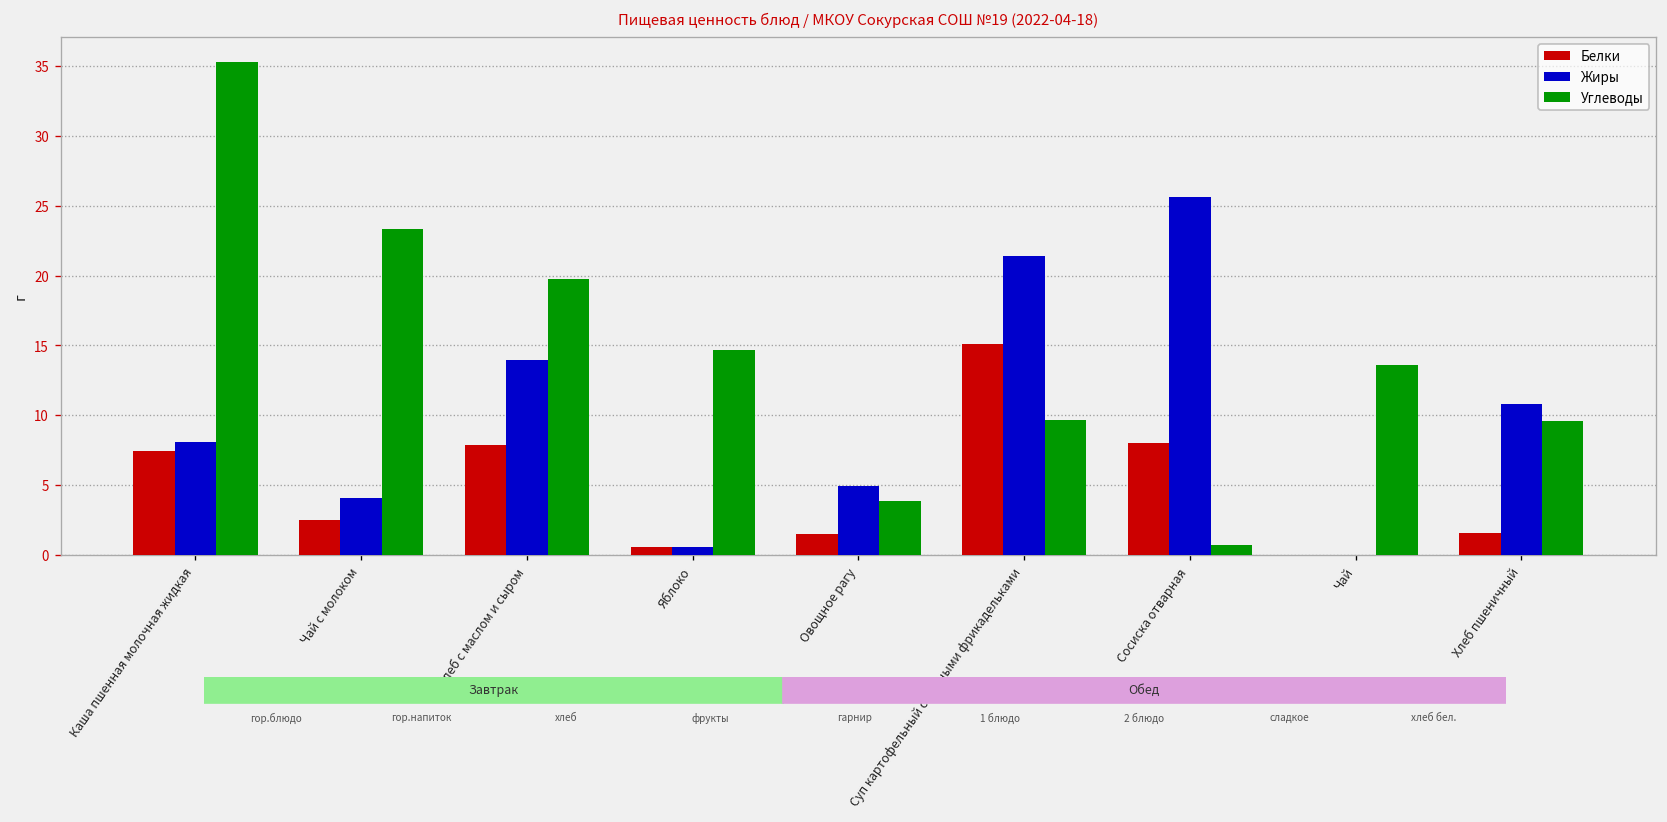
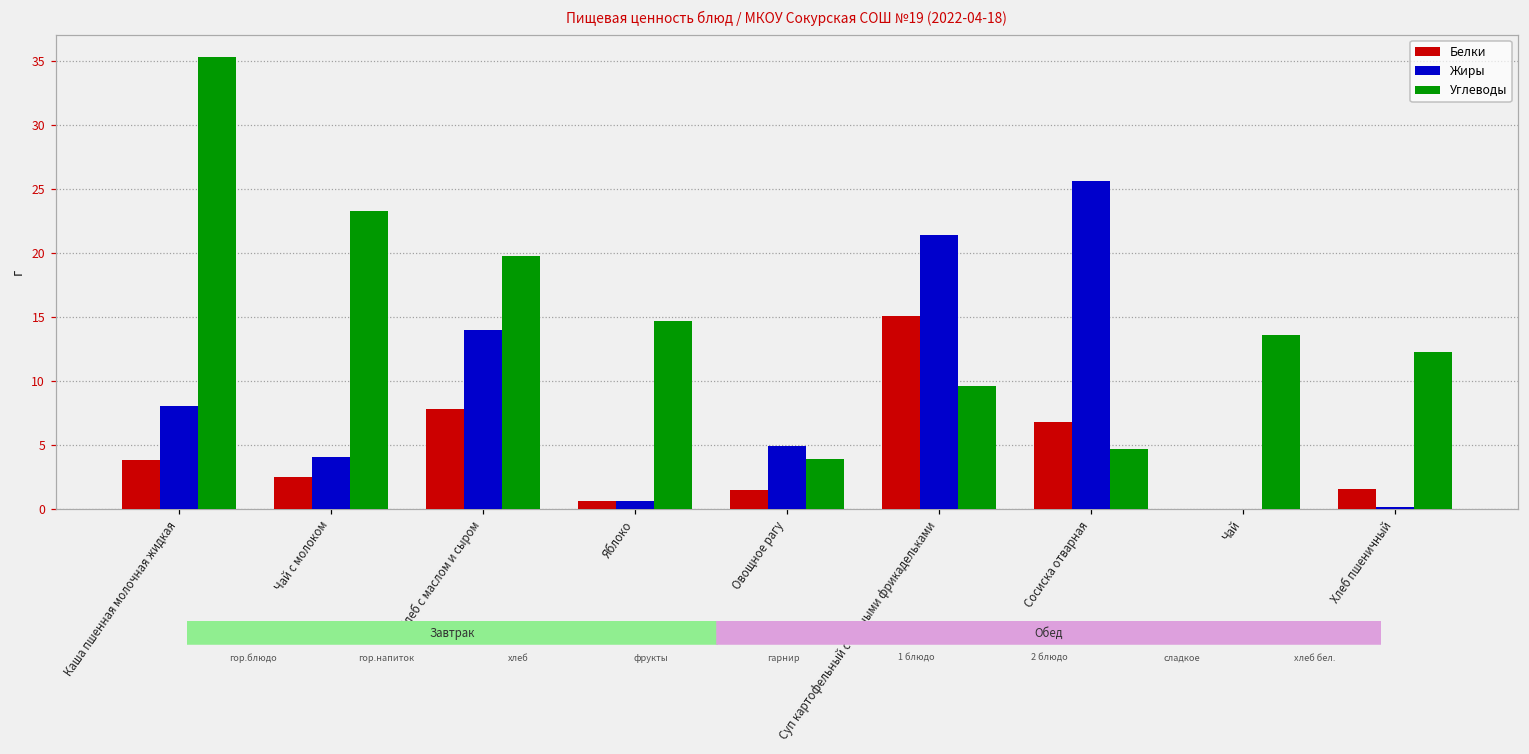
Белки, Каша пшенная молочная жидкая: 7.4 -> 3.8
Белки, Сосиска отварная: 8.0 -> 6.8
Углеводы, Сосиска отварная: 0.7 -> 4.7
Жиры, Хлеб пшеничный: 10.8 -> 0.2
Углеводы, Хлеб пшеничный: 9.6 -> 12.3
